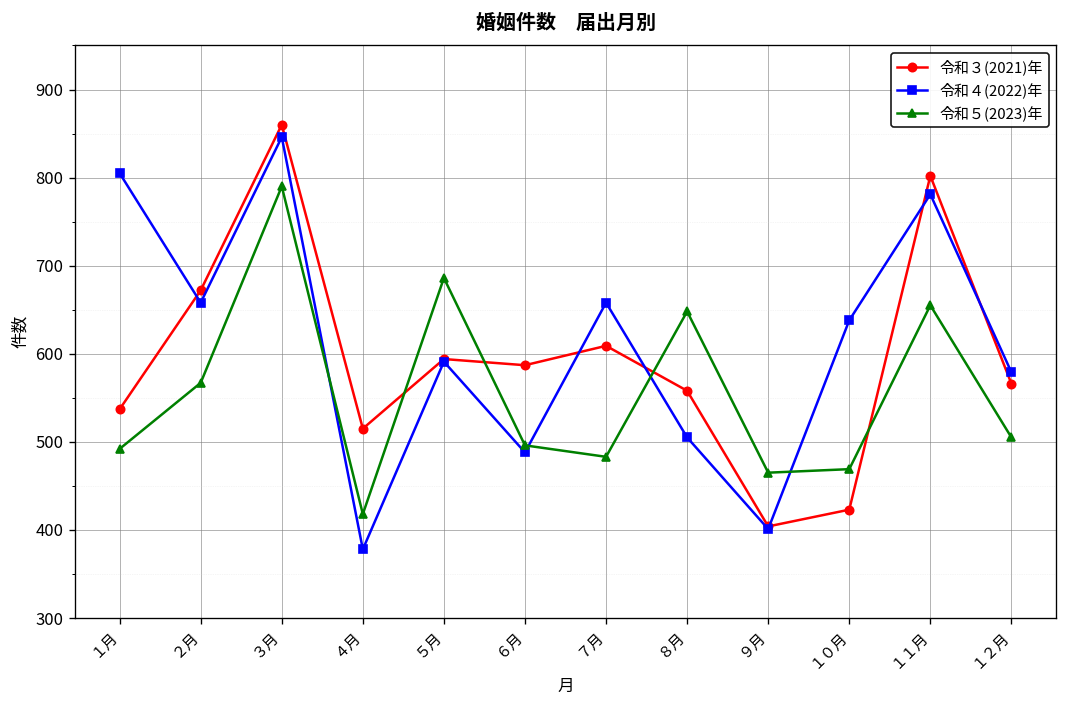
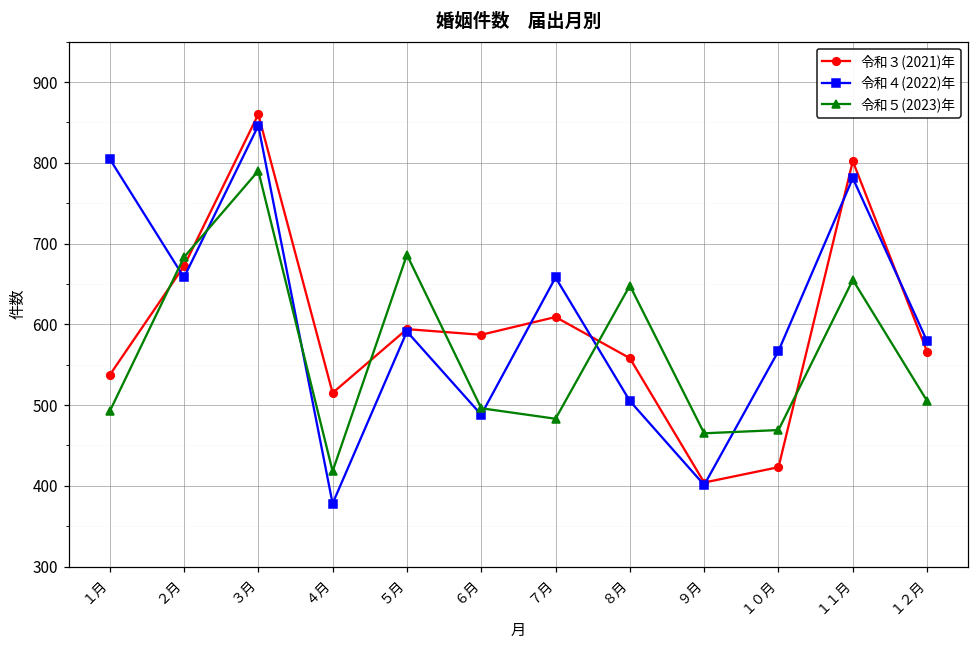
令和５(2023)年, ２月: 570 -> 680
令和４(2022)年, １０月: 640 -> 570
